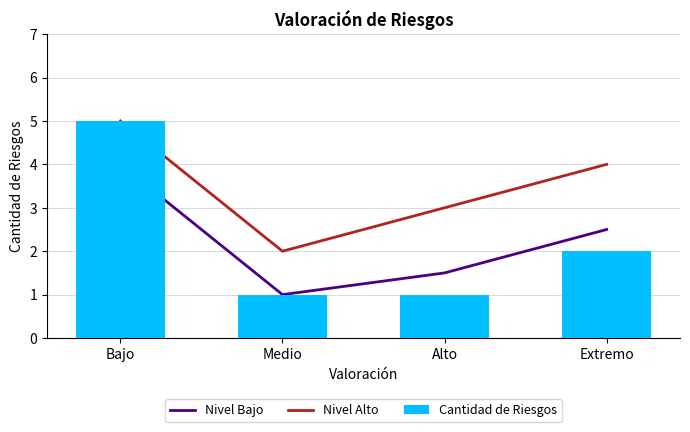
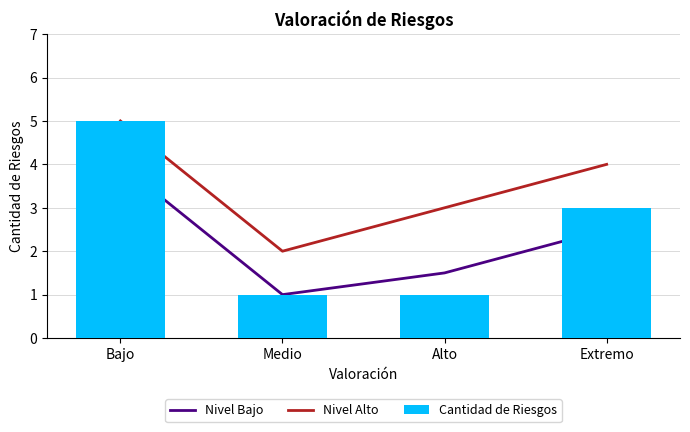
Cantidad de Riesgos, Extremo: 2 -> 3
